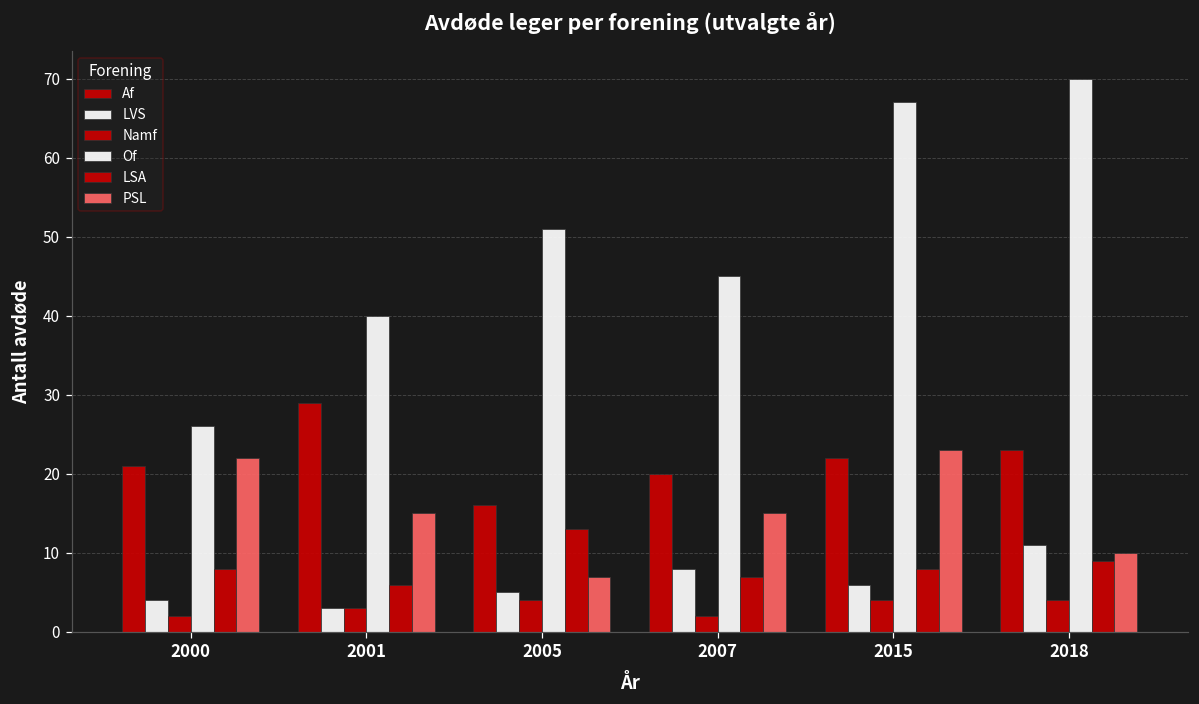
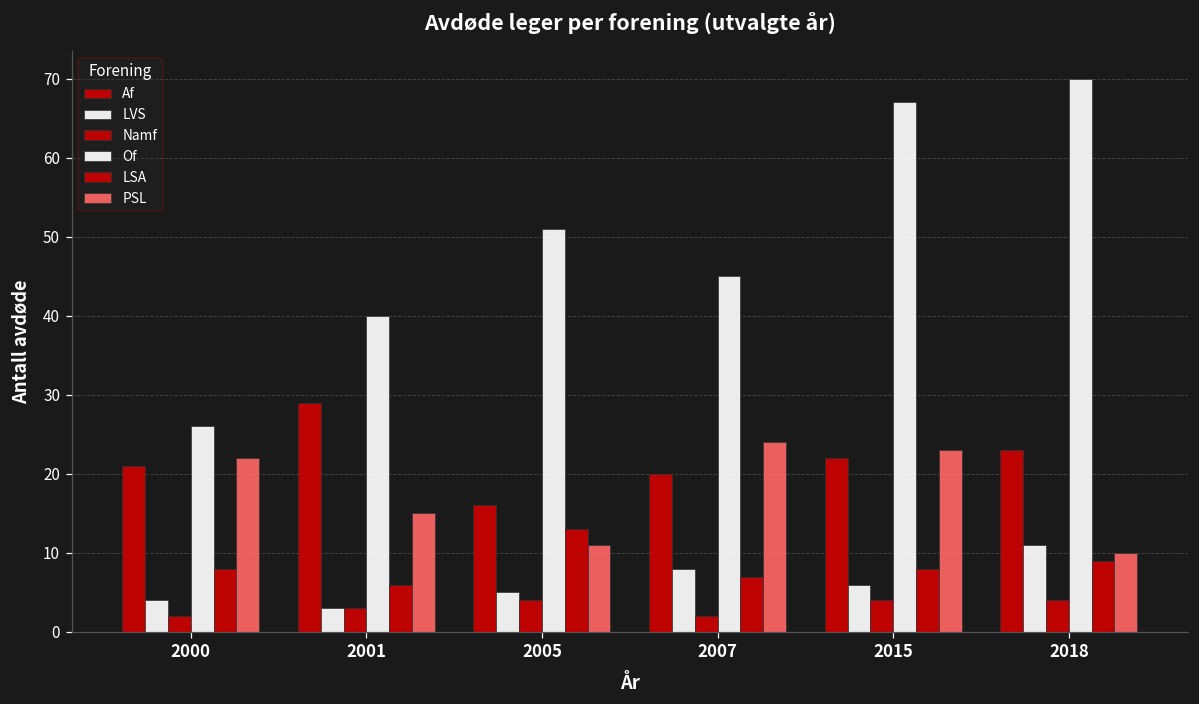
PSL, 2005: 7 -> 11
PSL, 2007: 15 -> 24
